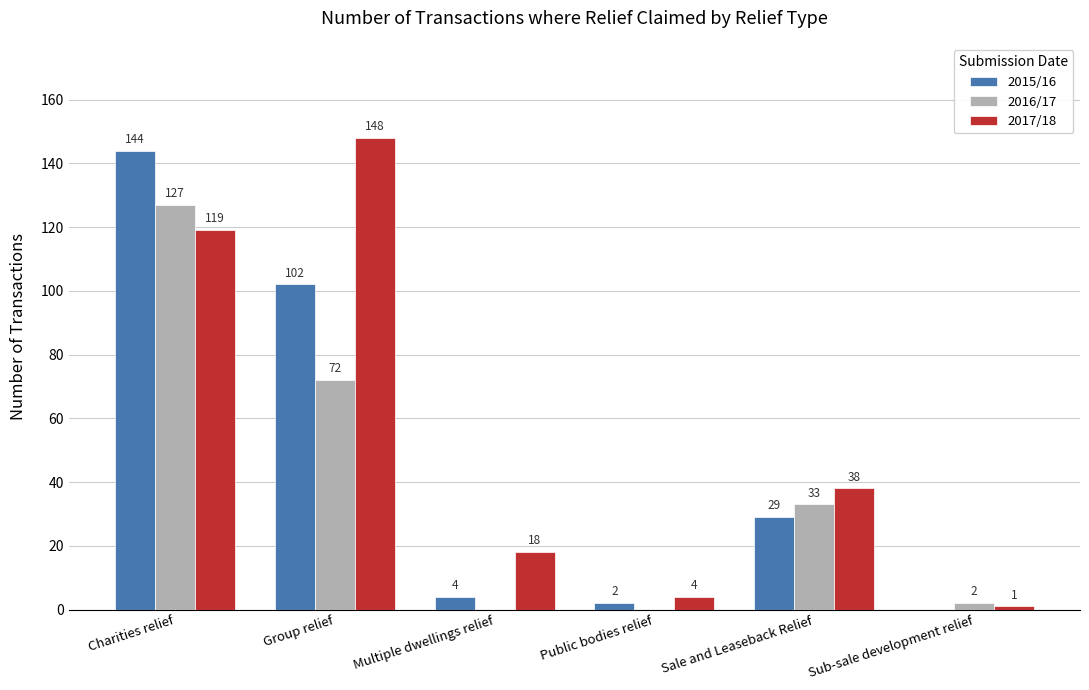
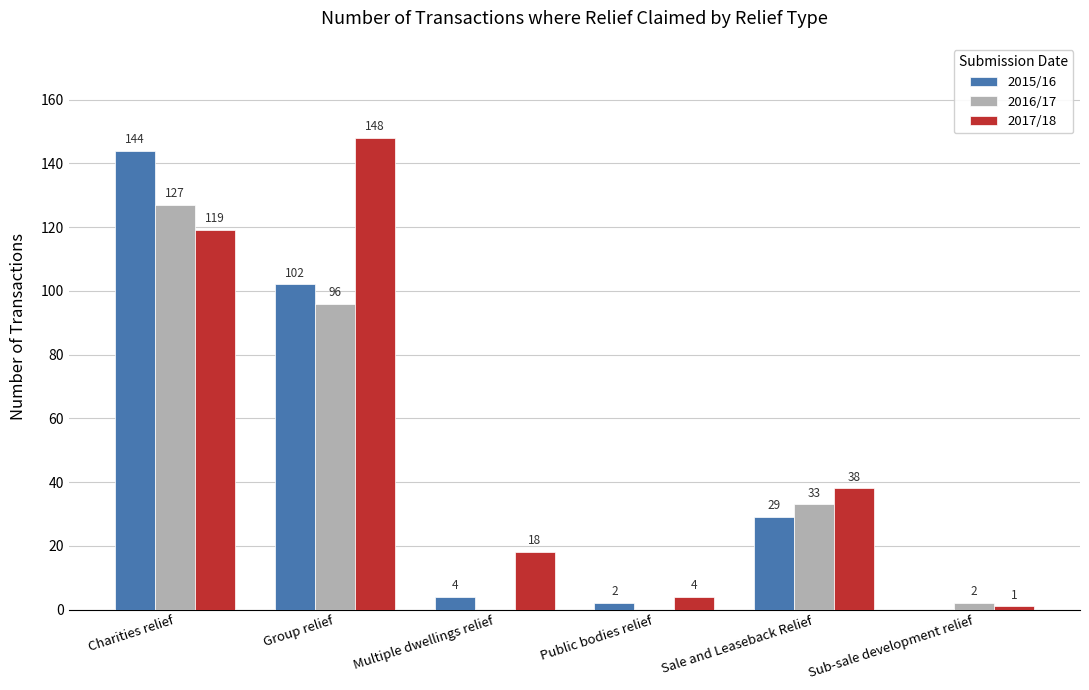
2016/17, Group relief: 72 -> 96
